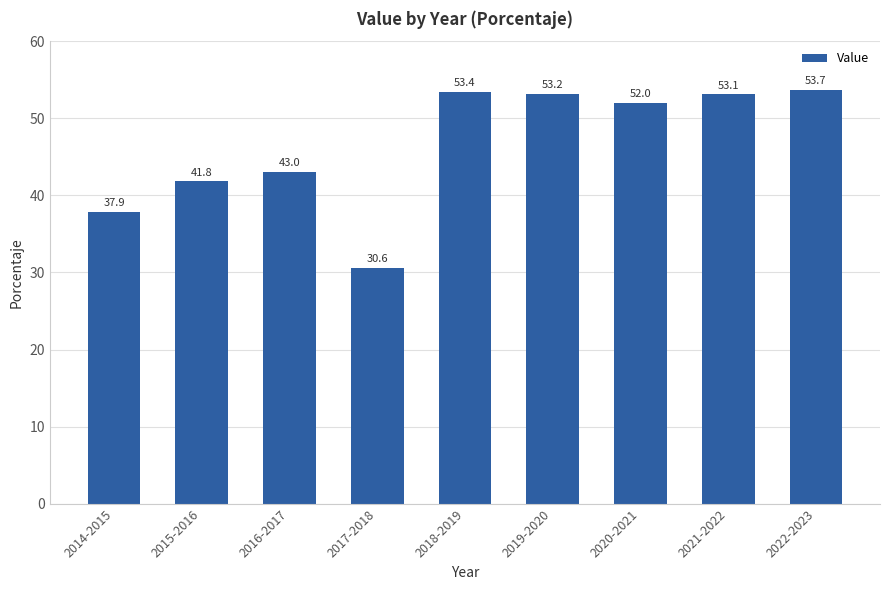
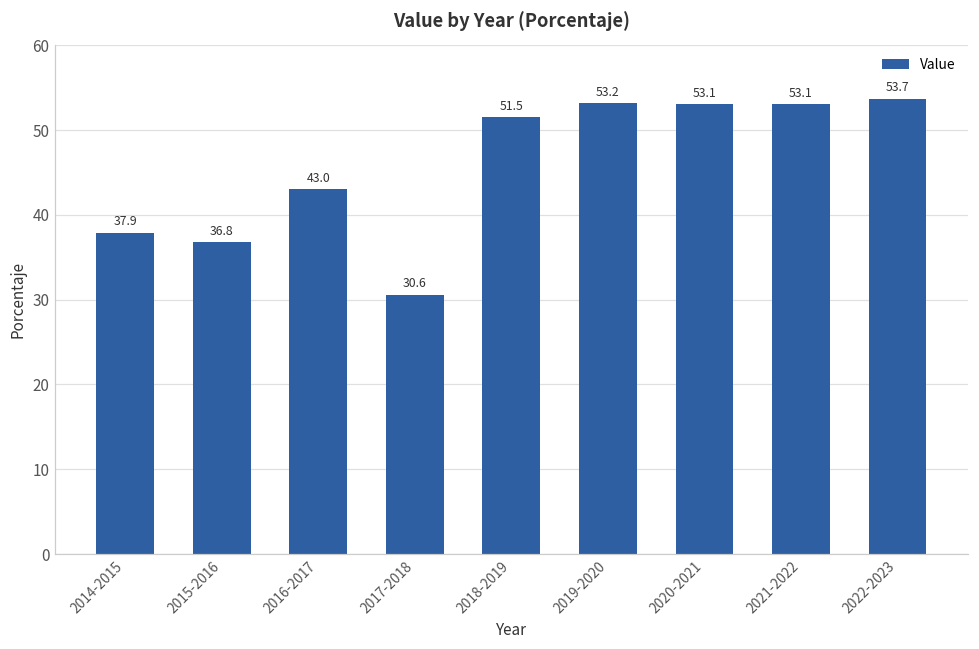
2015-2016: 41.8 -> 36.8
2018-2019: 53.4 -> 51.5
2020-2021: 52.0 -> 53.1
